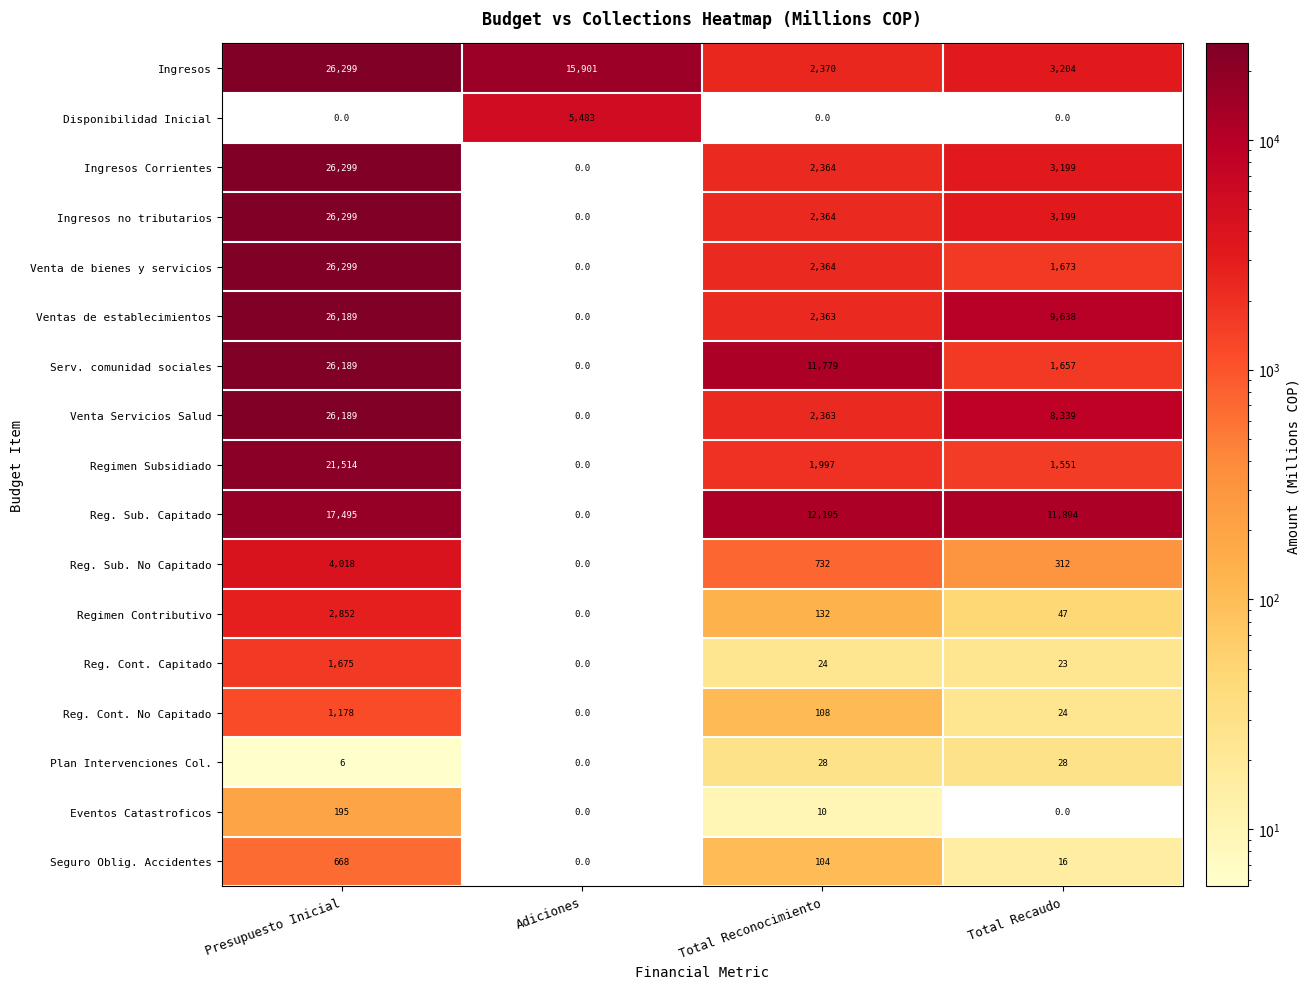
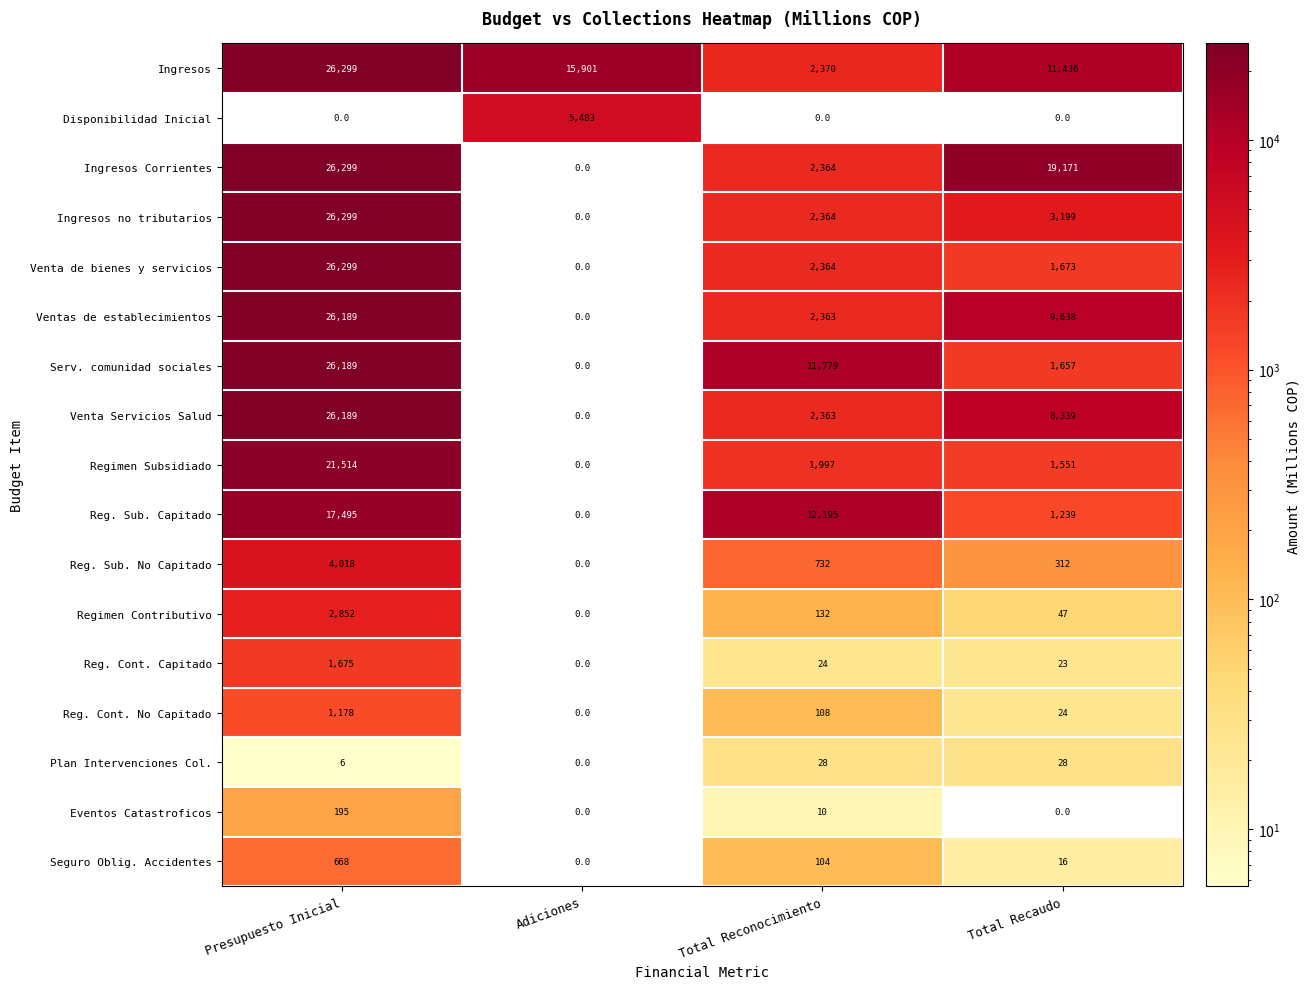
Ingresos, Total Recaudo: 3,204 -> 11,436
Ingresos Corrientes, Total Recaudo: 3,199 -> 19,171
Reg. Sub. Capitado, Total Recaudo: 11,894 -> 1,239
